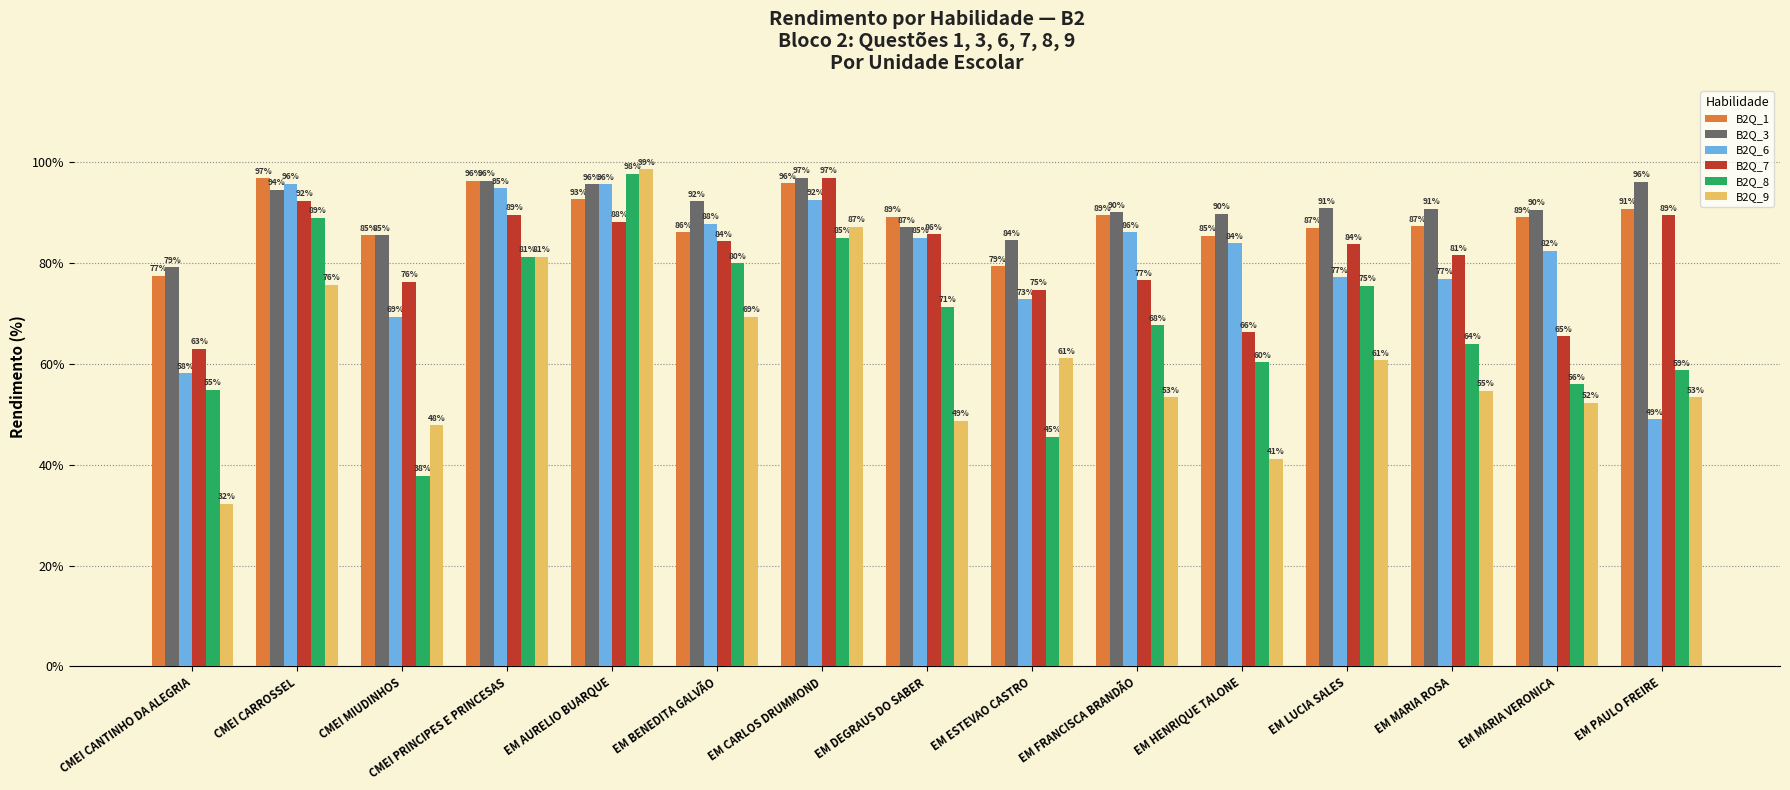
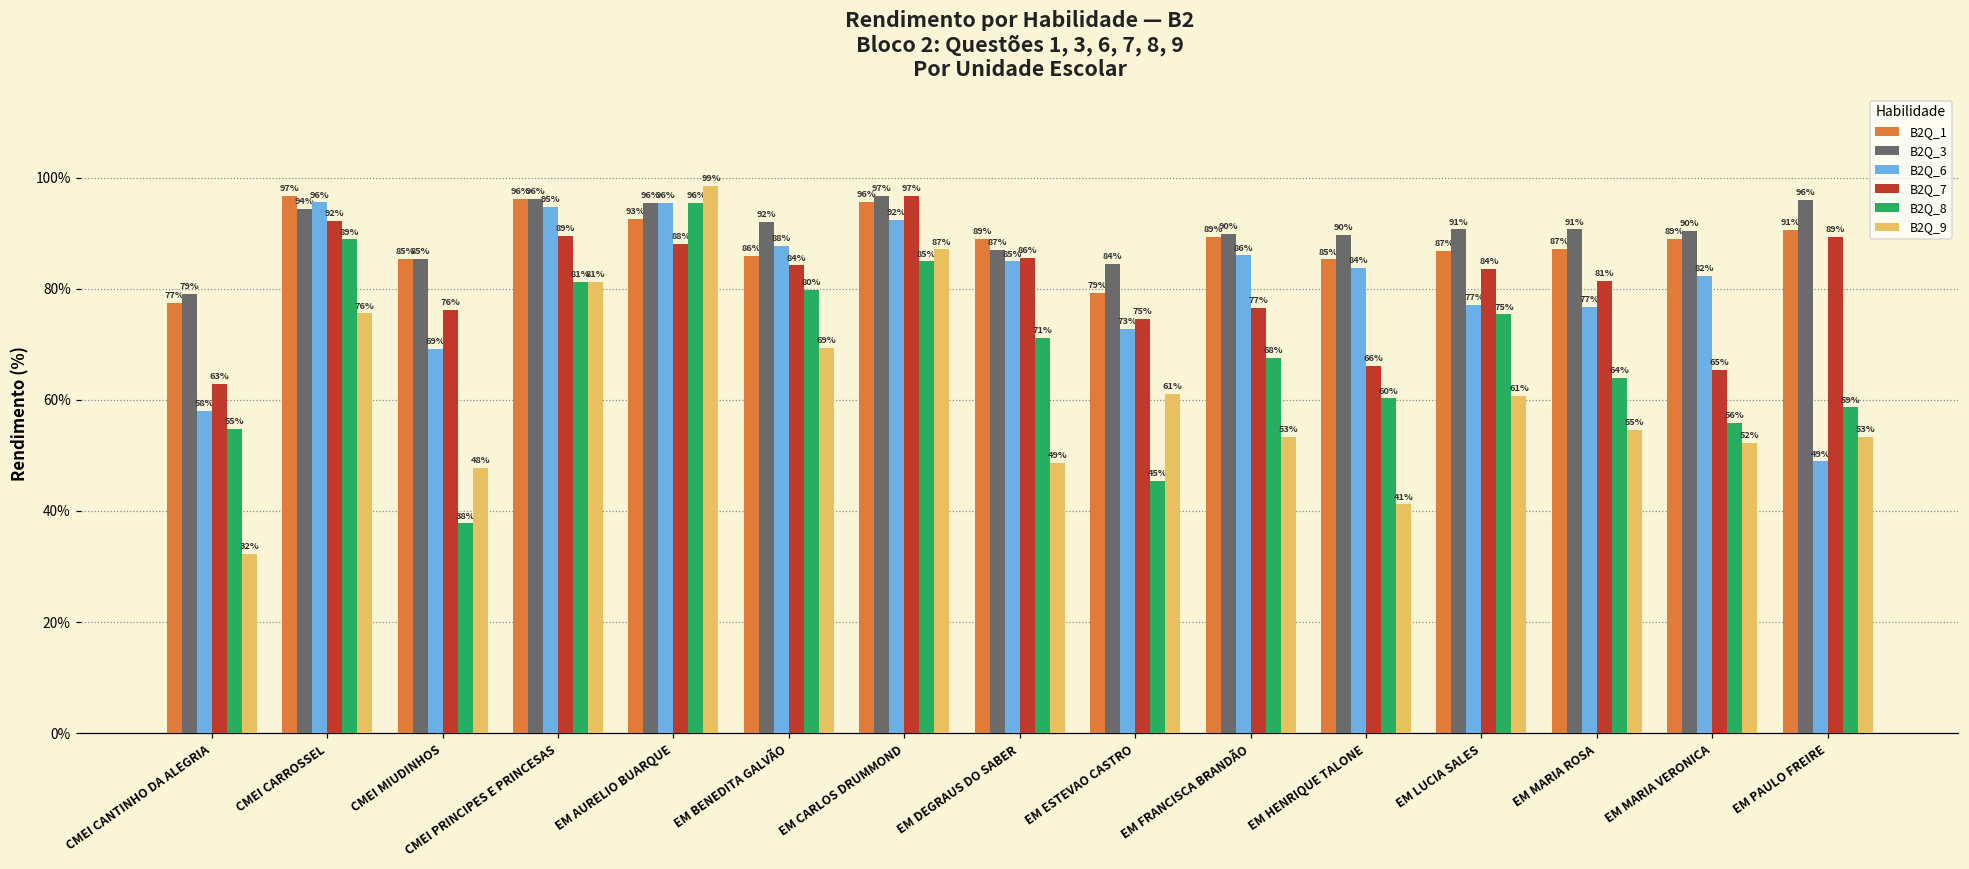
B2Q_8, EM AURELIO BUARQUE: 98% -> 96%
